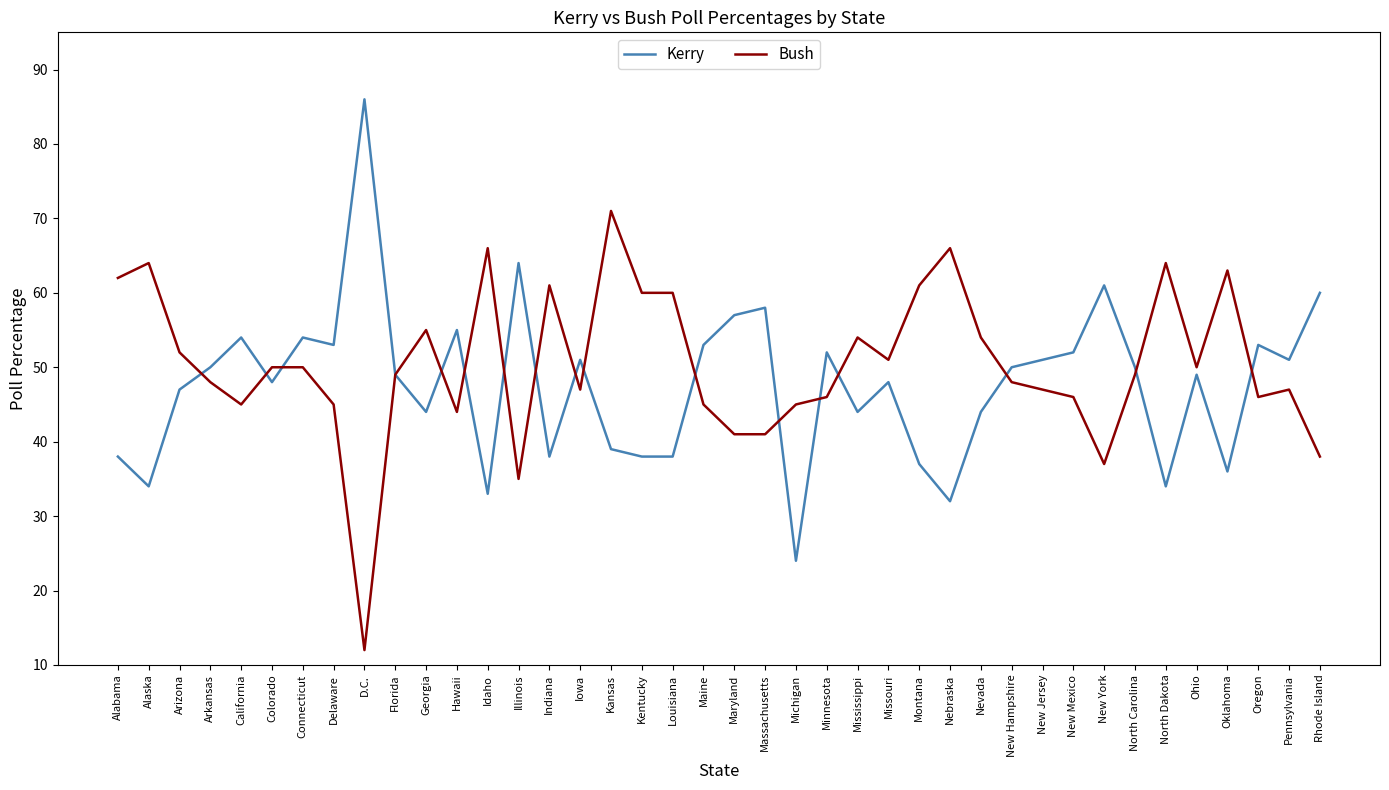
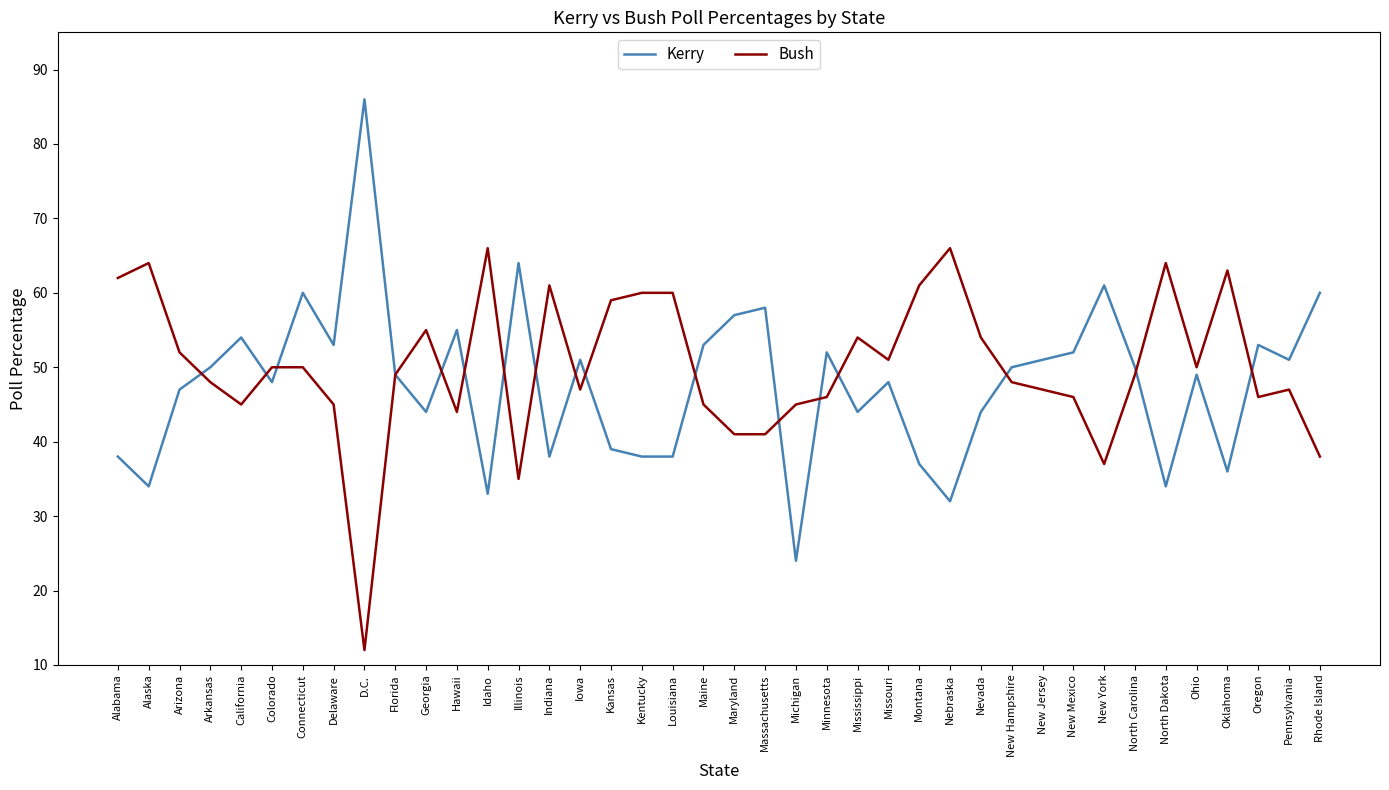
Kerry, Connecticut: 54 -> 60
Bush, Kansas: 71 -> 59
